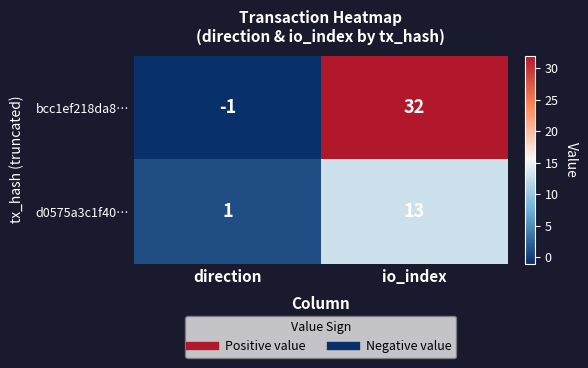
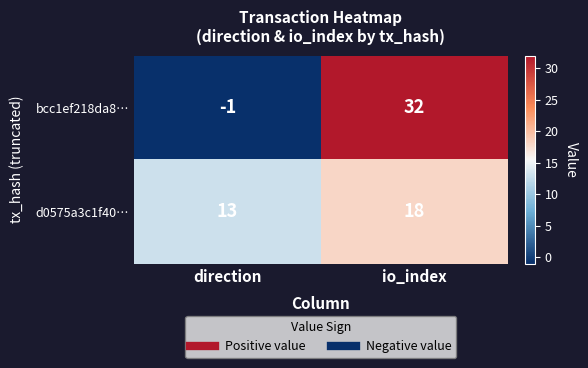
d0575a3c1f40…, direction: 1 -> 13
d0575a3c1f40…, io_index: 13 -> 18
